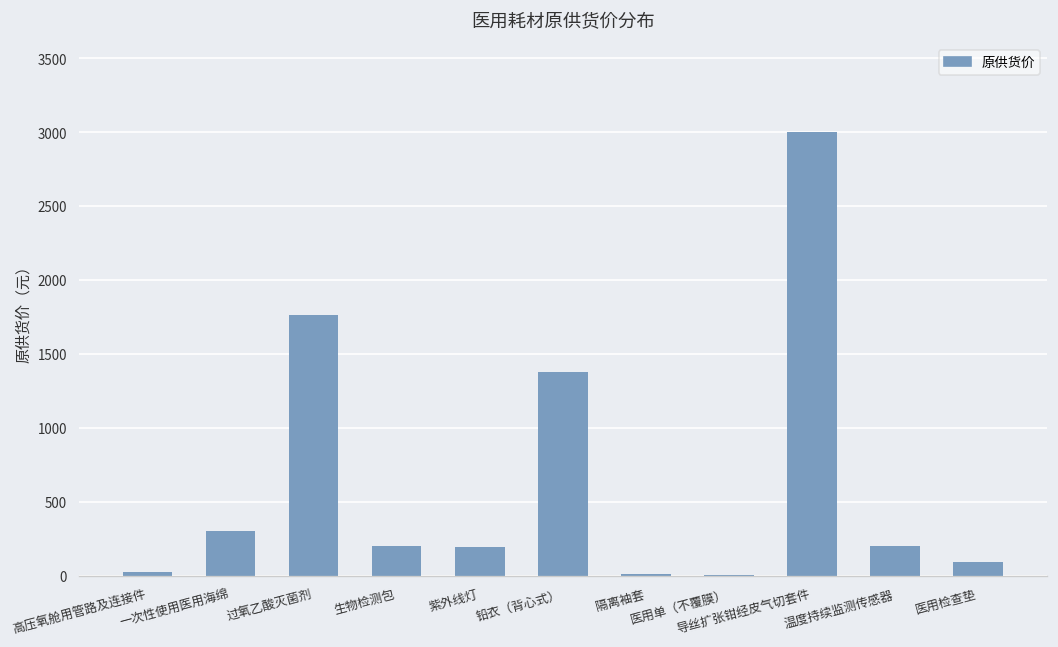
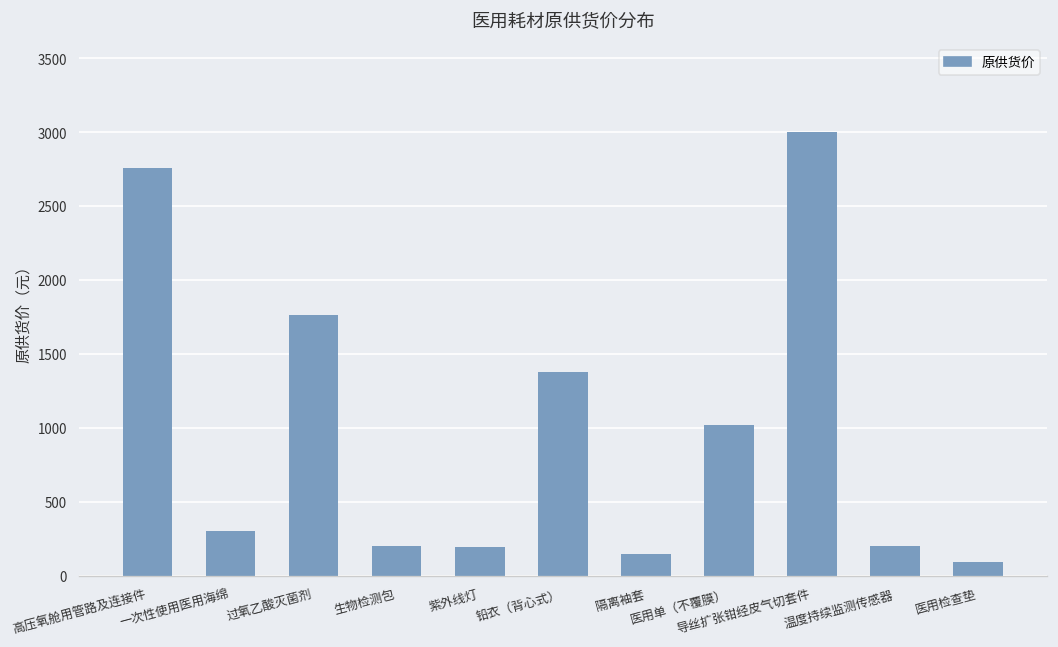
高压氧舱用管路及连接件: 30 -> 2760
隔离袖套: 10 -> 150
医用单（不覆膜）: 0 -> 1020
